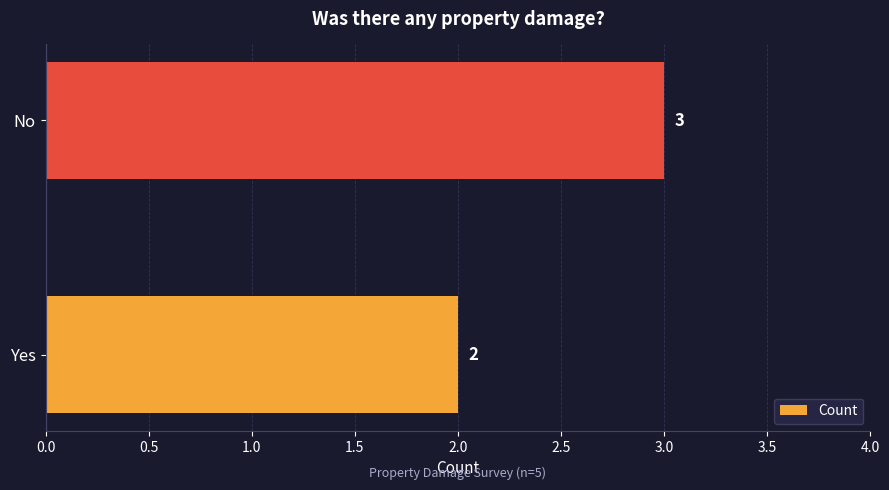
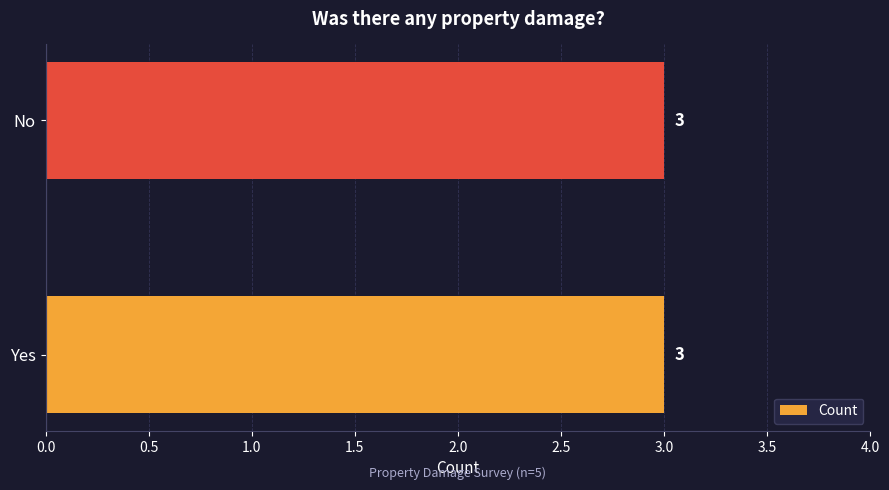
Yes: 2 -> 3
